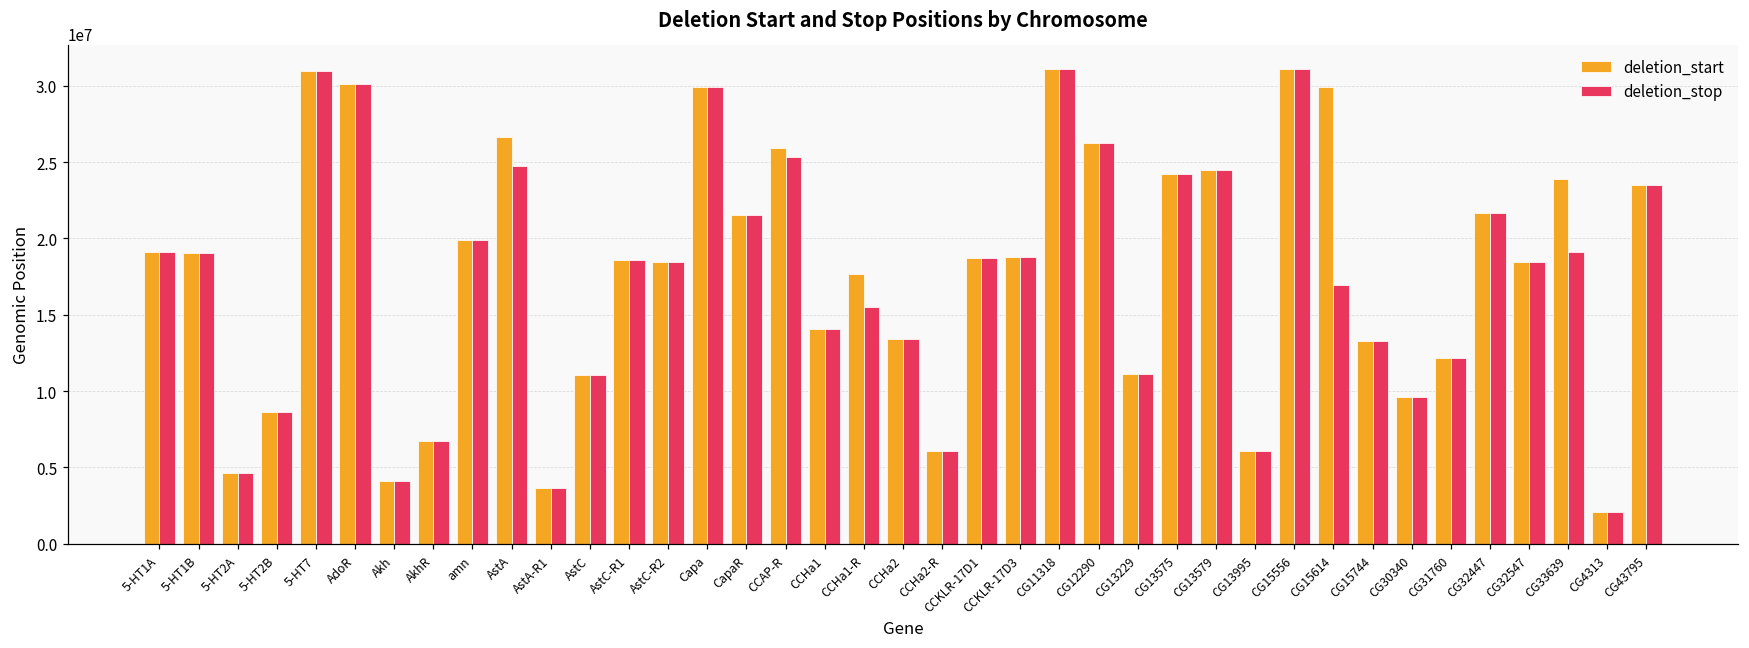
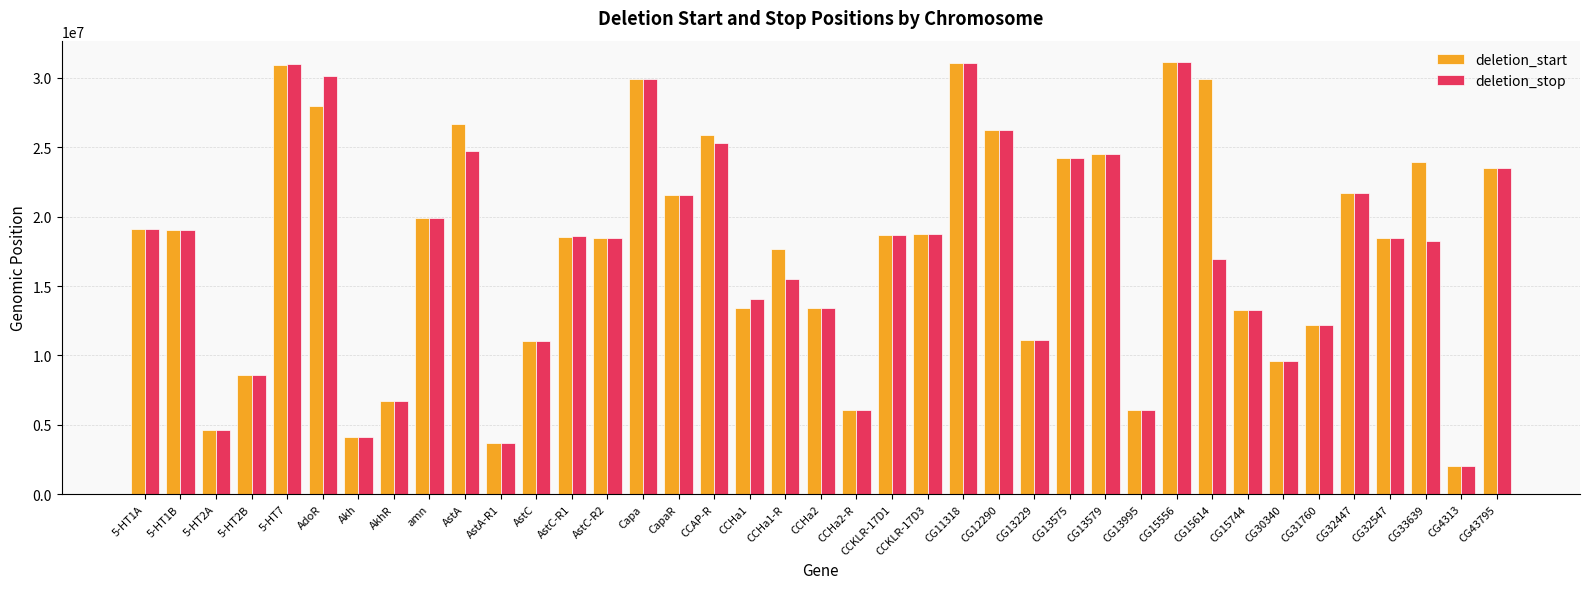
deletion_start, AdoR: 30100000 -> 28000000
deletion_start, CCHa1: 14100000 -> 13400000
deletion_stop, CG33639: 19100000 -> 18200000
